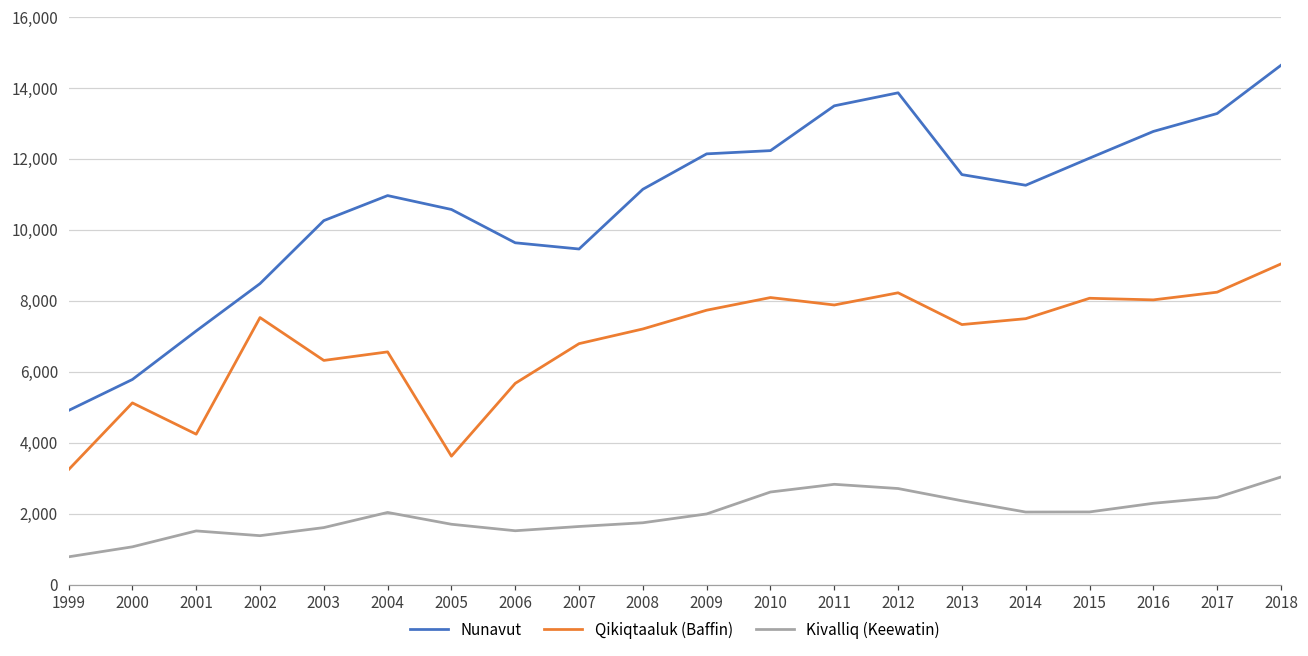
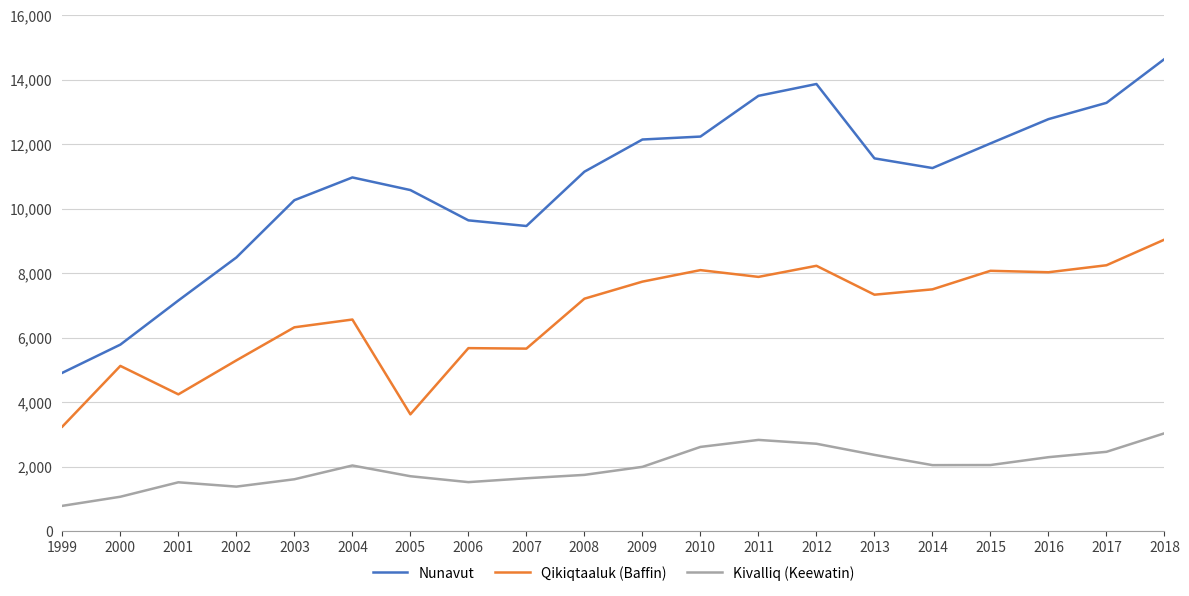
Qikiqtaaluk (Baffin), 2002: 7,500 -> 5,300
Qikiqtaaluk (Baffin), 2007: 6,800 -> 5,700
